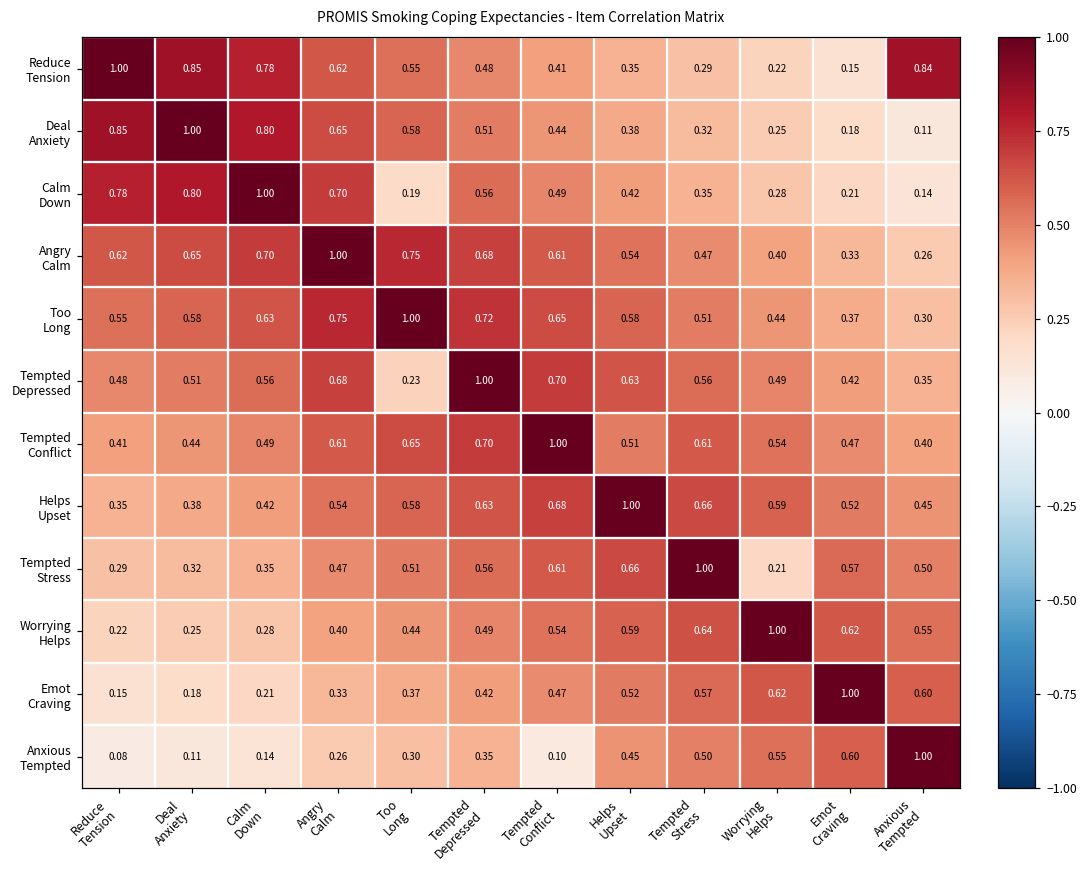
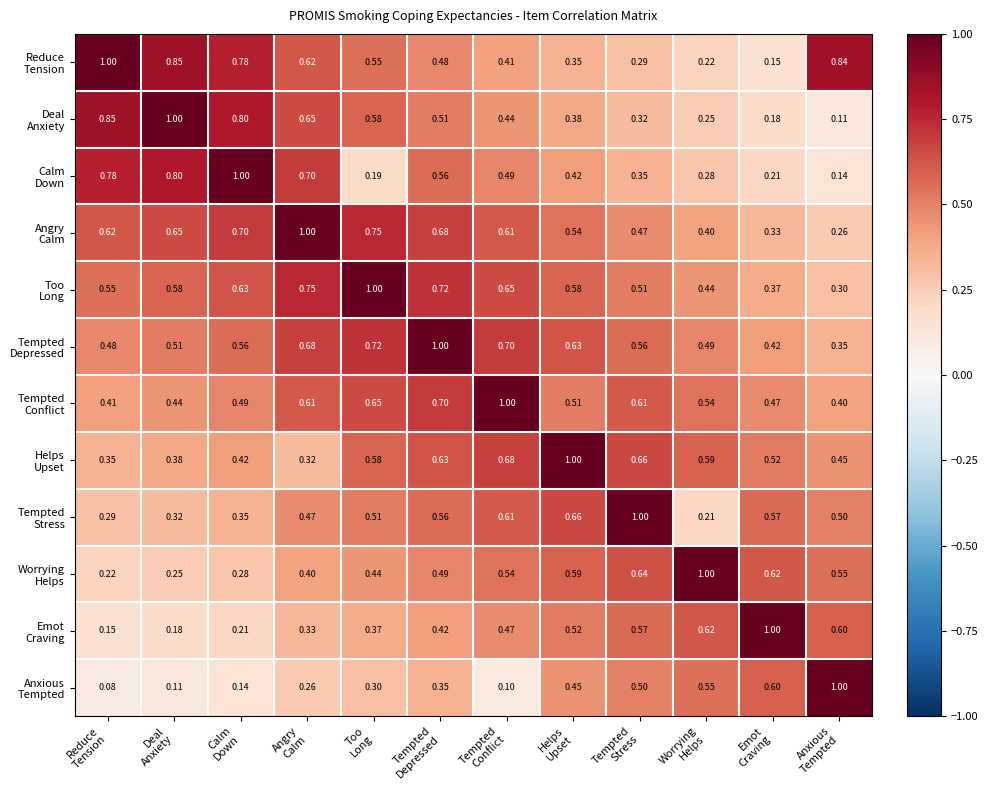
Tempted Depressed, Too Long: 0.23 -> 0.72
Helps Upset, Angry Calm: 0.54 -> 0.32
